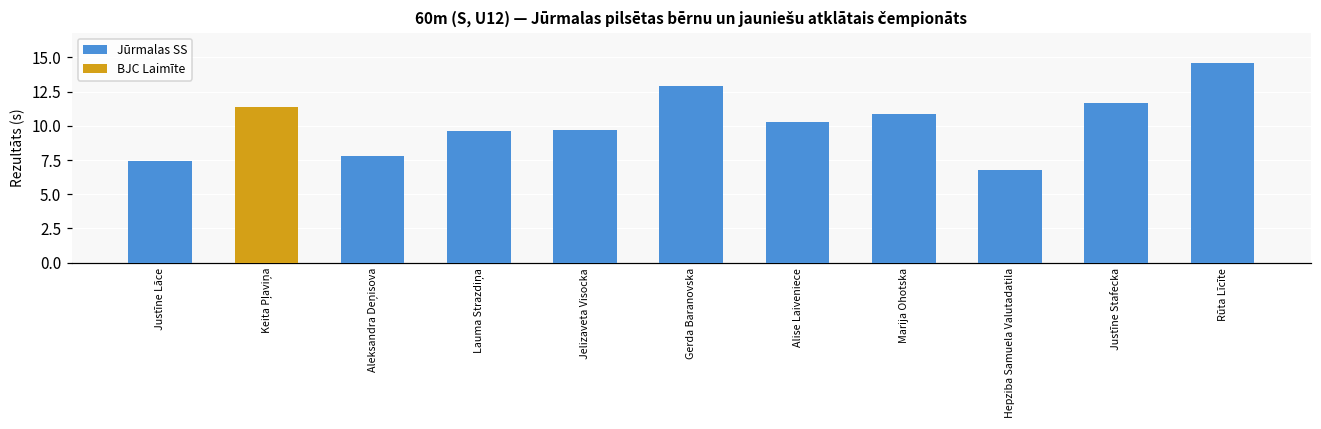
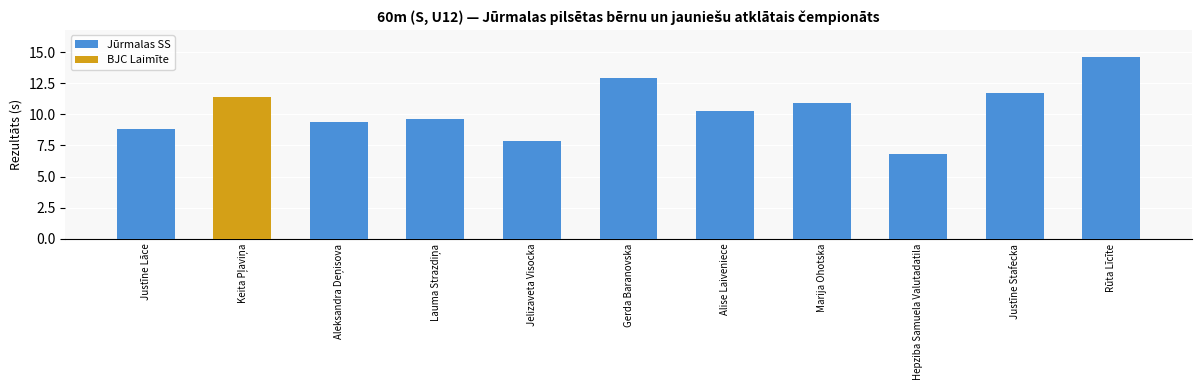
Jūrmalas SS, Justīne Lāce: 7.4 -> 8.8
Jūrmalas SS, Aleksandra Deņisova: 7.8 -> 9.4
Jūrmalas SS, Jelizaveta Visocka: 9.7 -> 7.9
